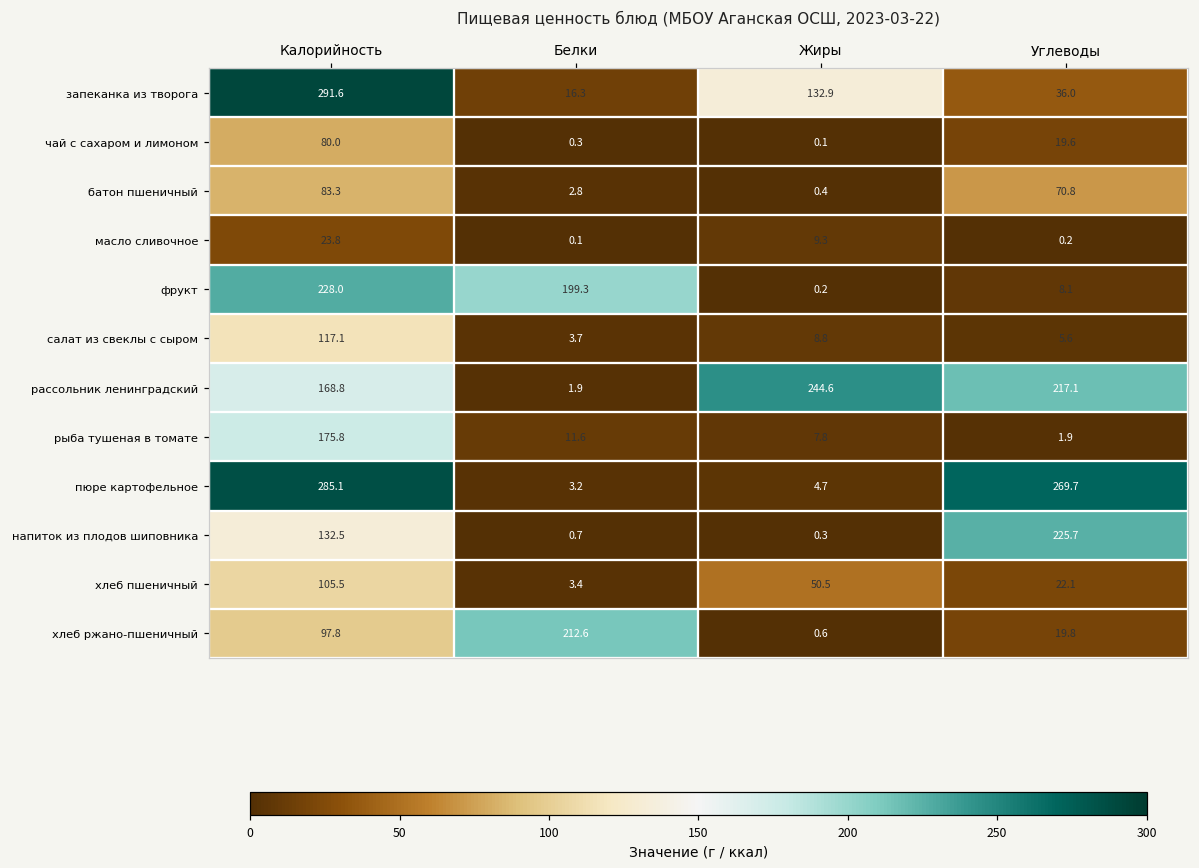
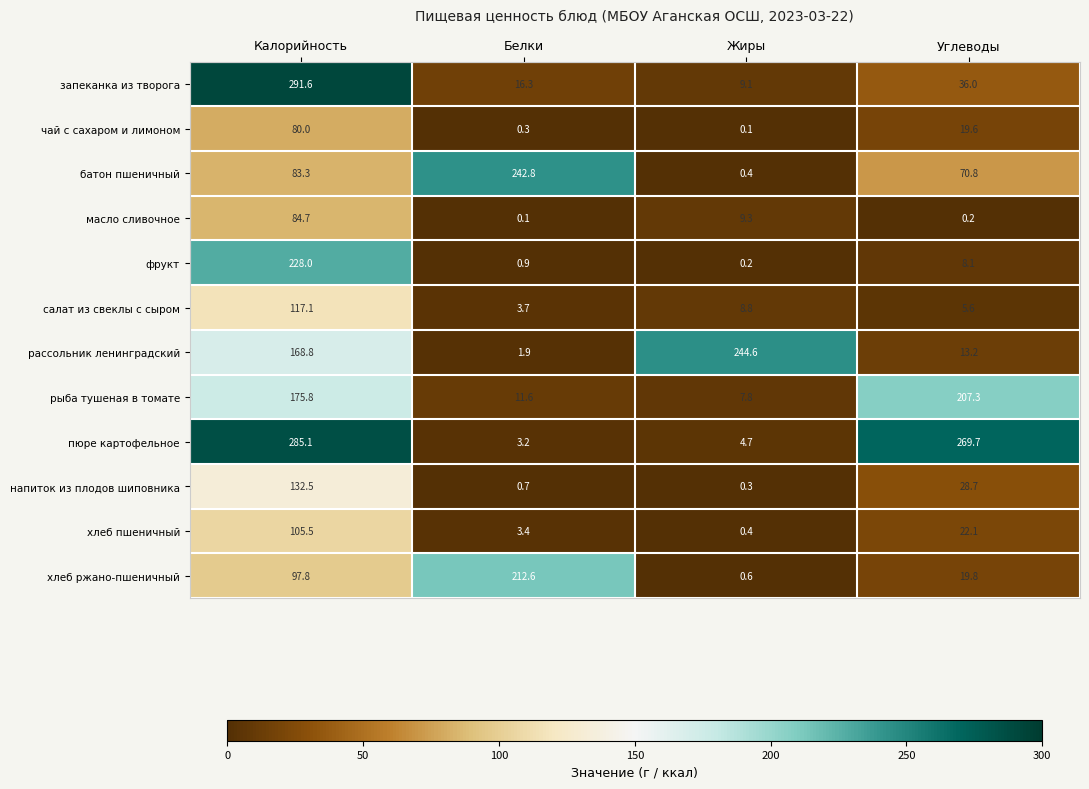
запеканка из творога, Жиры: 132.9 -> 9.1
батон пшеничный, Белки: 2.8 -> 242.8
масло сливочное, Калорийность: 23.8 -> 84.7
фрукт, Белки: 199.3 -> 0.9
рассольник ленинградский, Углеводы: 217.1 -> 13.2
рыба тушеная в томате, Углеводы: 1.9 -> 207.3
напиток из плодов шиповника, Углеводы: 225.7 -> 28.7
хлеб пшеничный, Жиры: 50.5 -> 0.4
